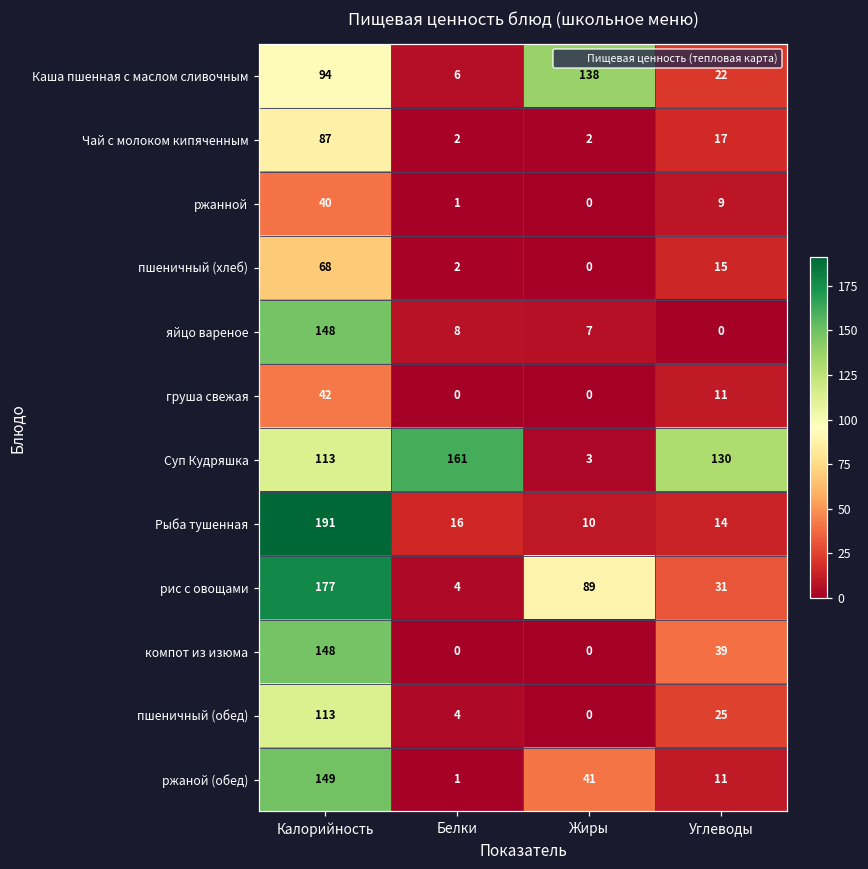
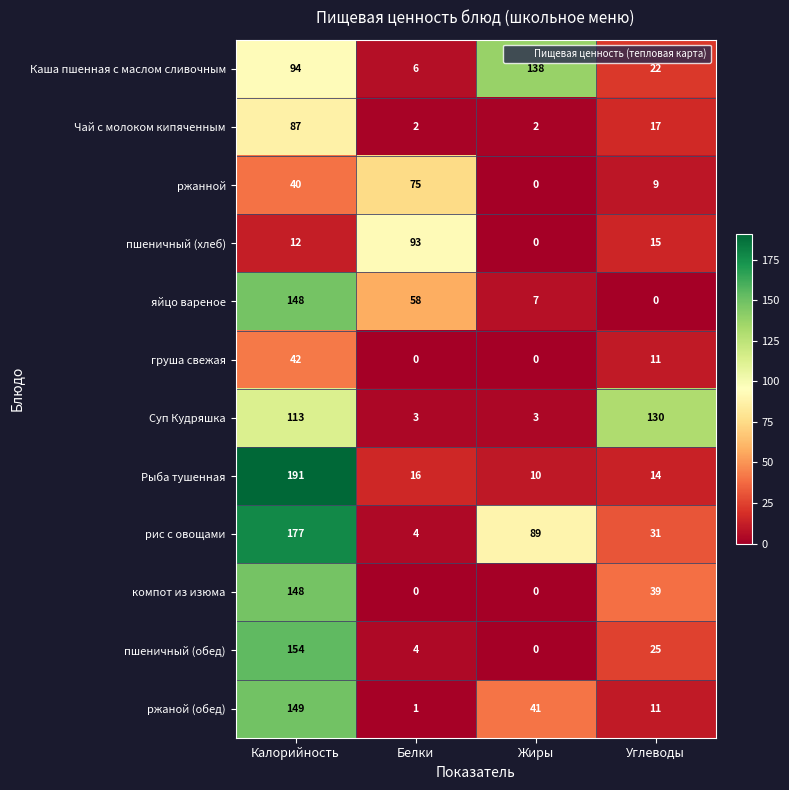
ржанной, Белки: 1 -> 75
пшеничный (хлеб), Калорийность: 68 -> 12
пшеничный (хлеб), Белки: 2 -> 93
яйцо вареное, Белки: 8 -> 58
Суп Кудряшка, Белки: 161 -> 3
пшеничный (обед), Калорийность: 113 -> 154
